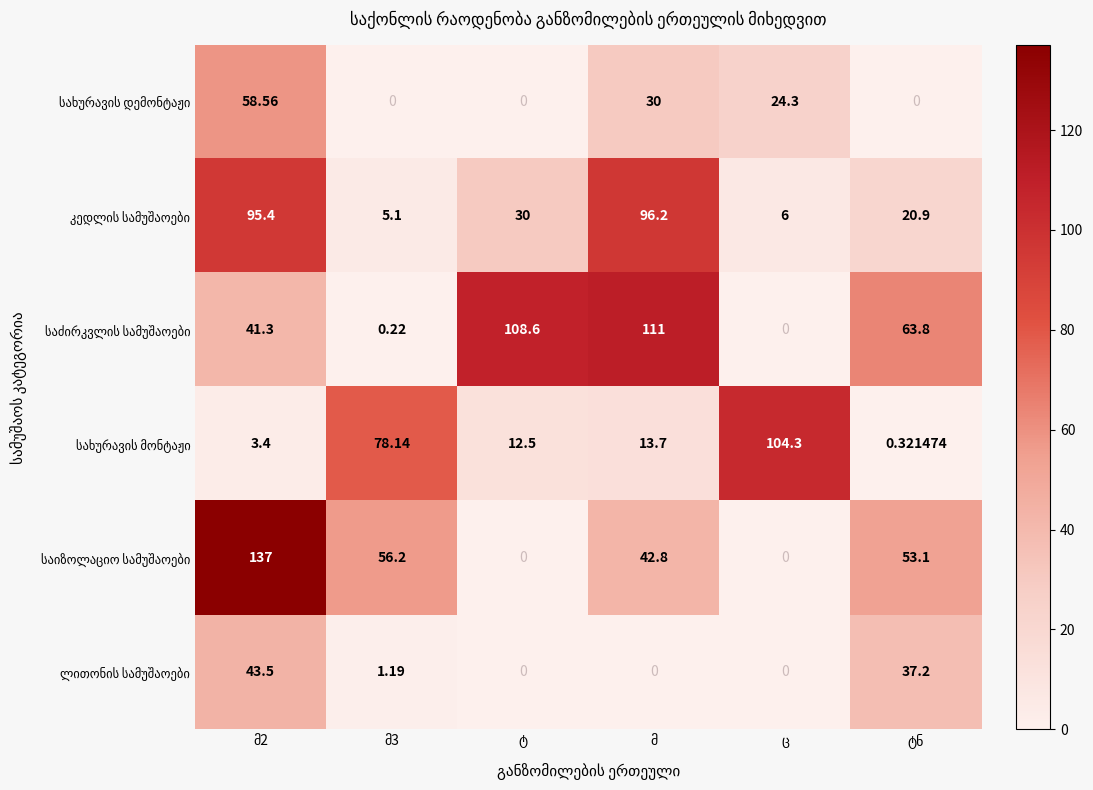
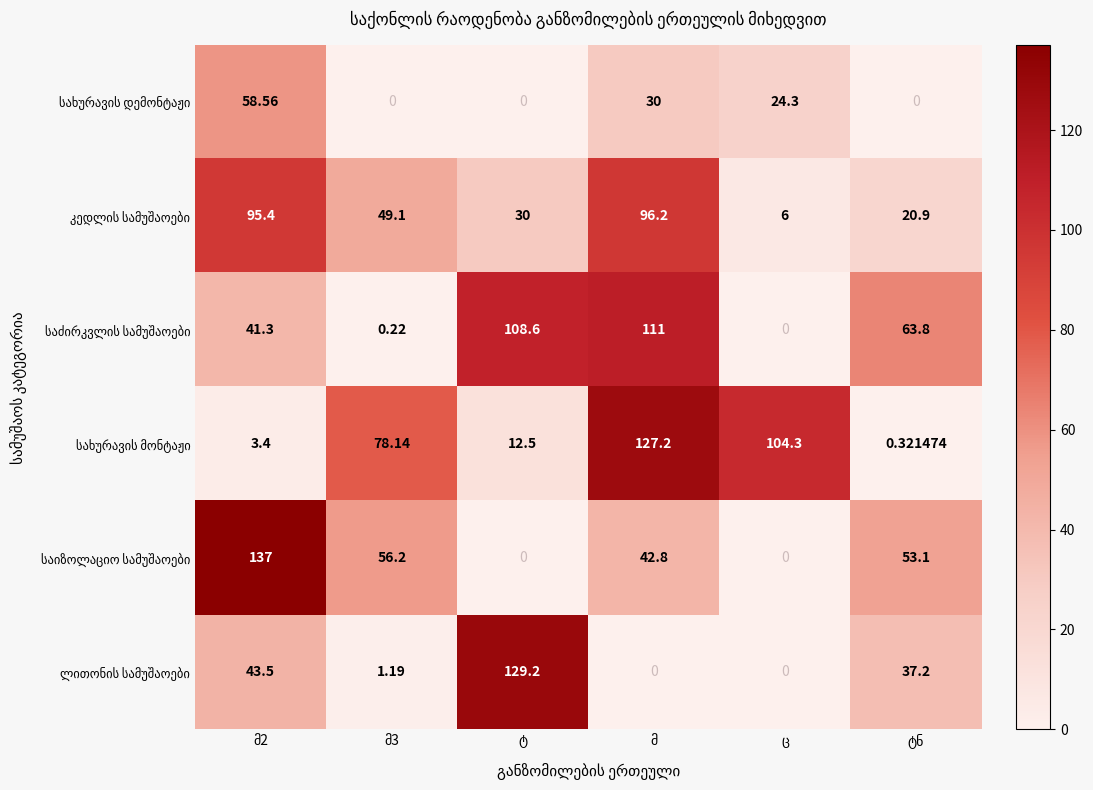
კედლის სამუშაოები, მ3: 5.1 -> 49.1
სახურავის მონტაჟი, მ: 13.7 -> 127.2
ლითონის სამუშაოები, ტ: 0 -> 129.2
